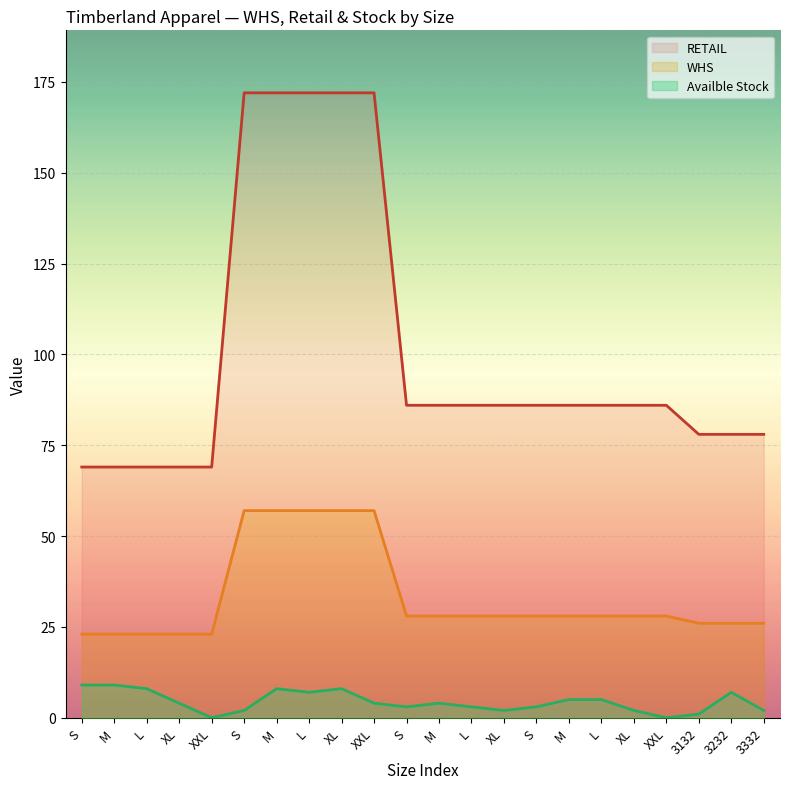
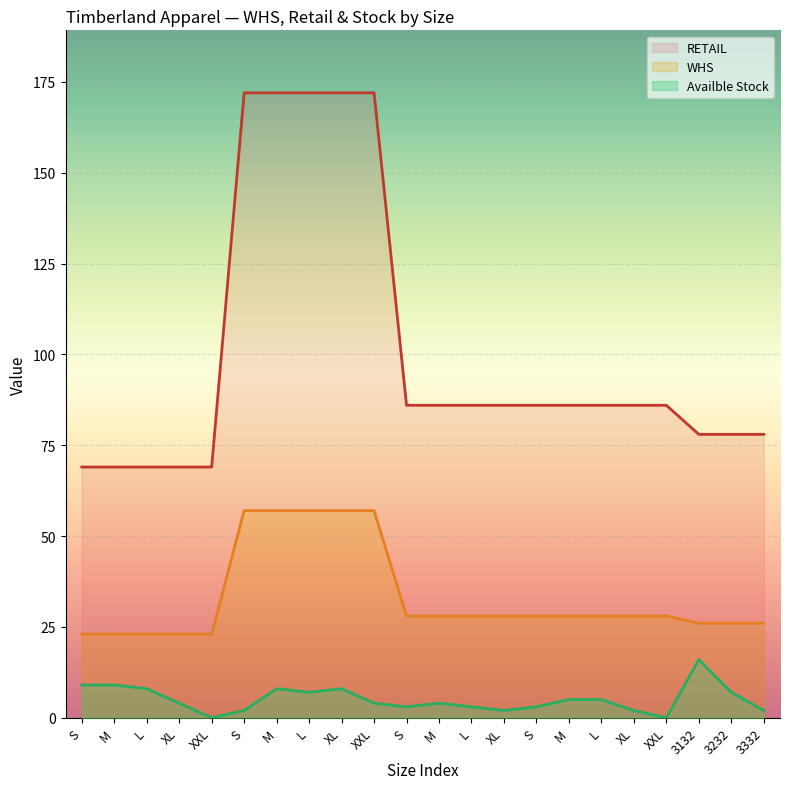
Availble Stock, 3132: 1 -> 16
